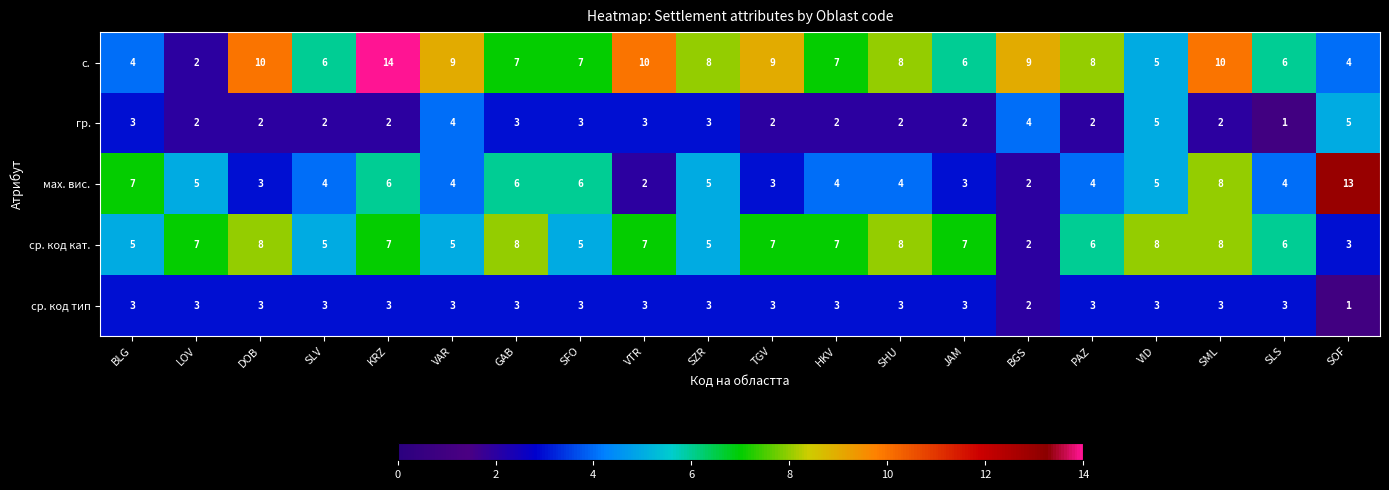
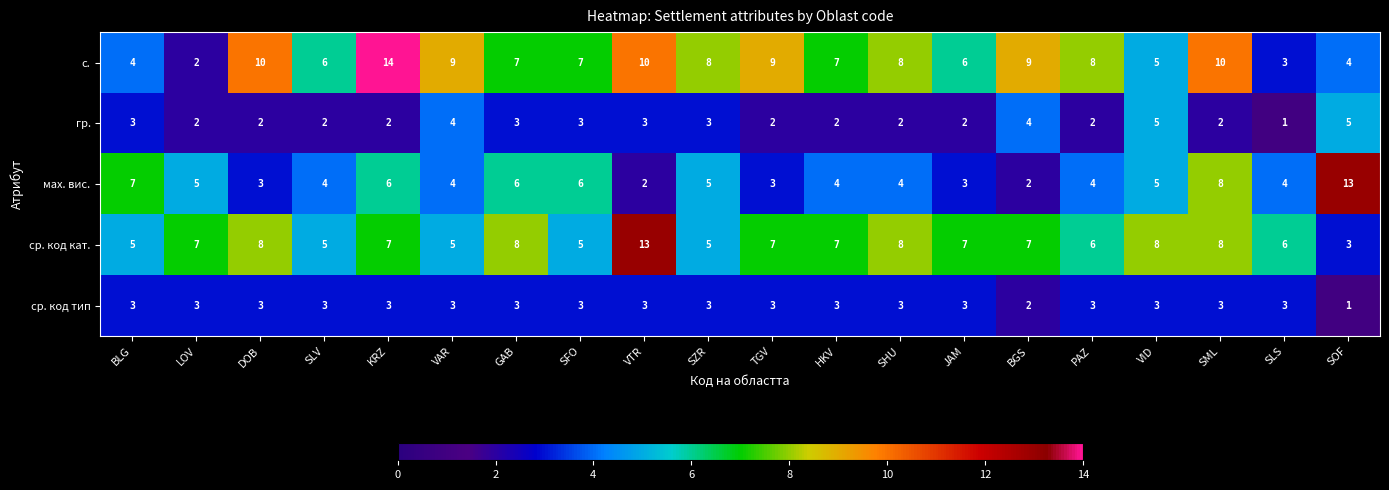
с., SLS: 6 -> 3
ср. код кат., VTR: 7 -> 13
ср. код кат., BGS: 2 -> 7
